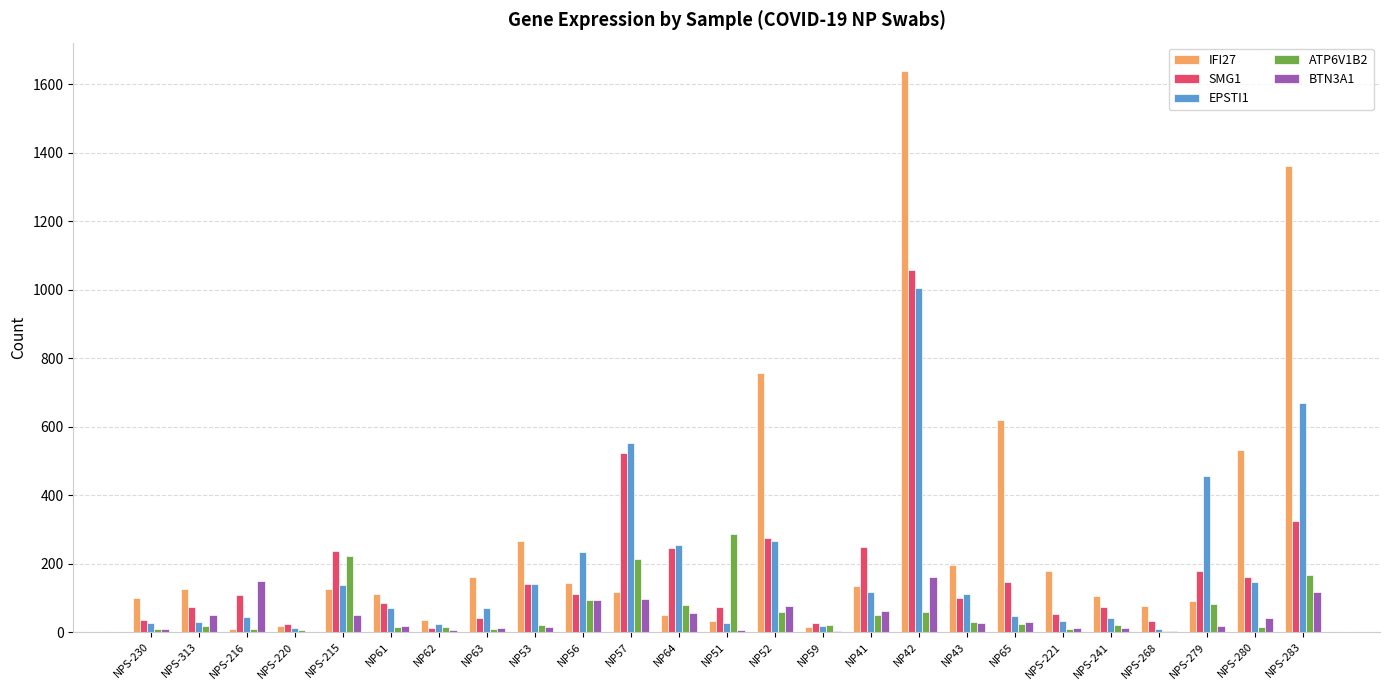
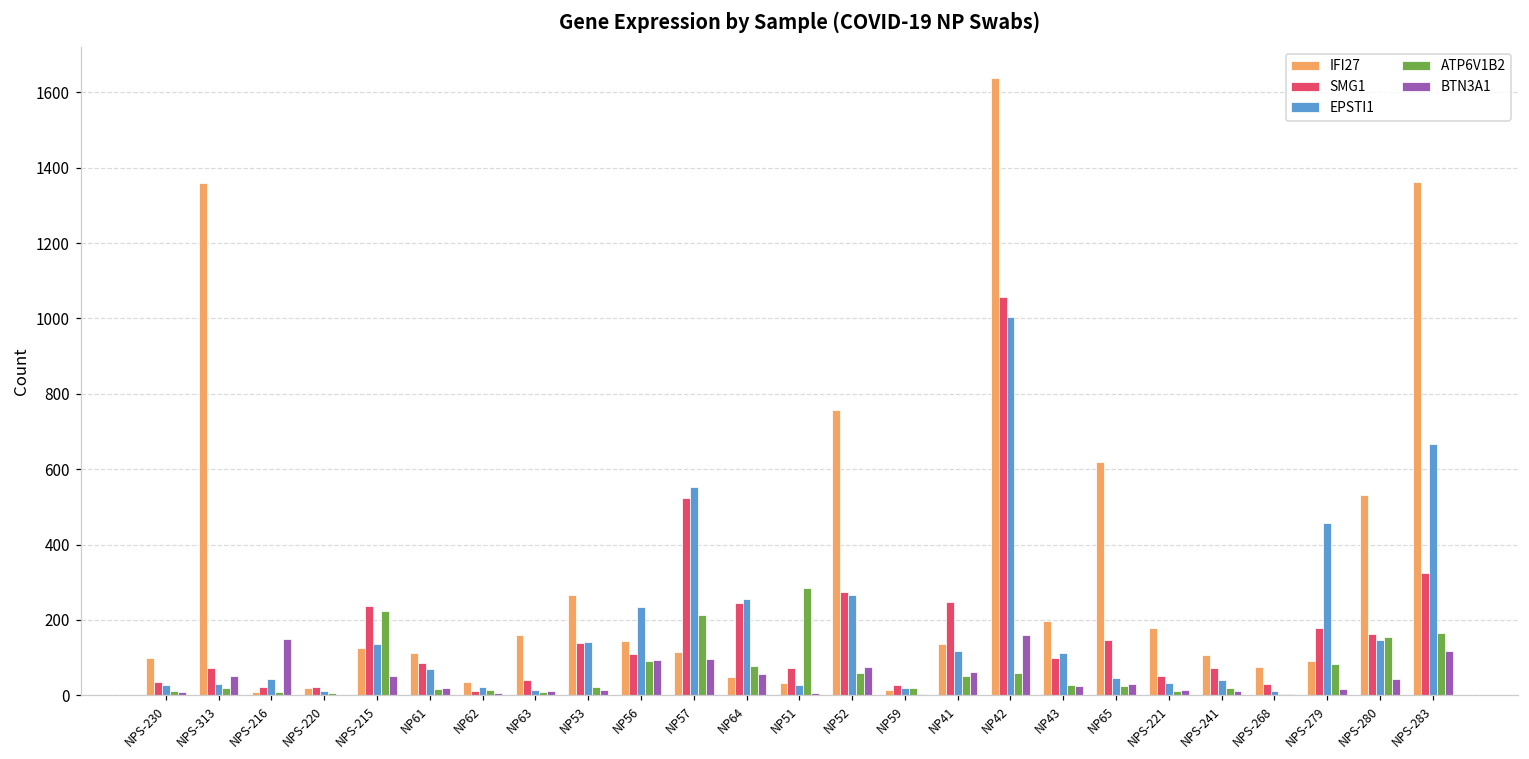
IFI27, NPS-313: 130 -> 1360
SMG1, NPS-216: 110 -> 20
EPSTI1, NP63: 70 -> 20
ATP6V1B2, NPS-280: 10 -> 160
